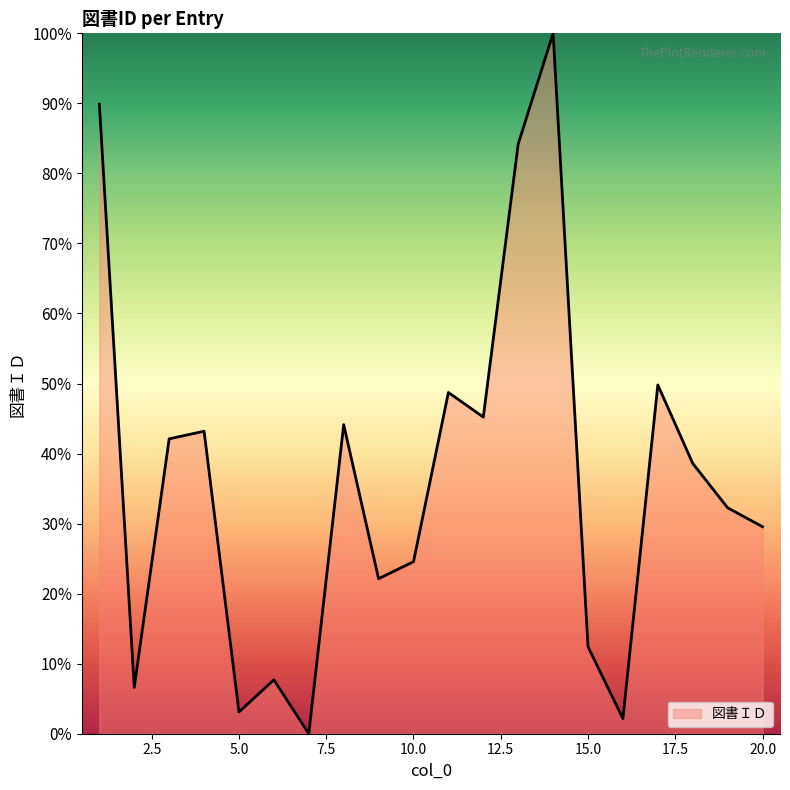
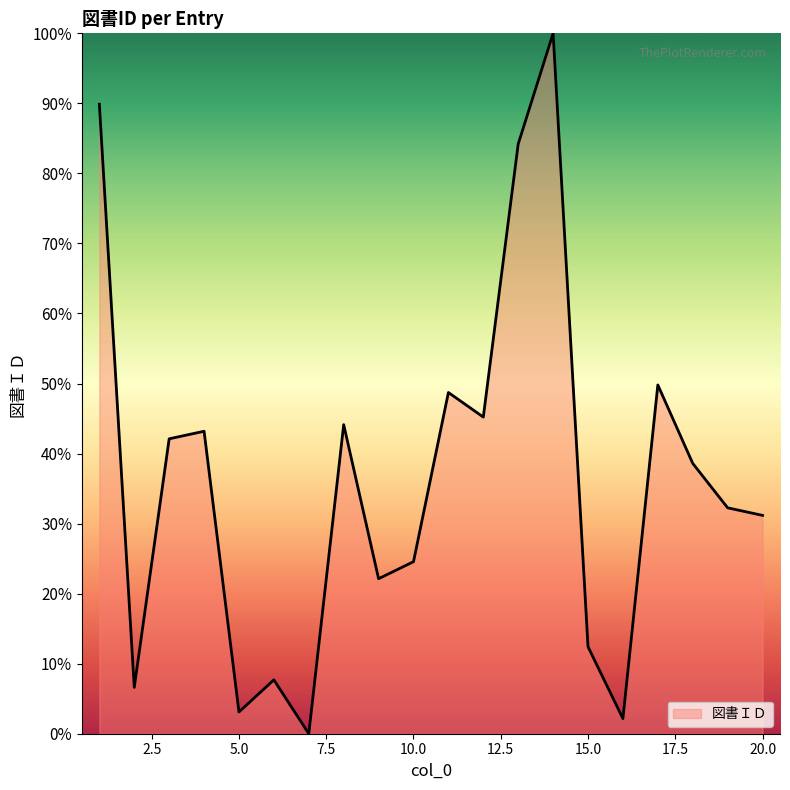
20.0: 30% -> 31%
